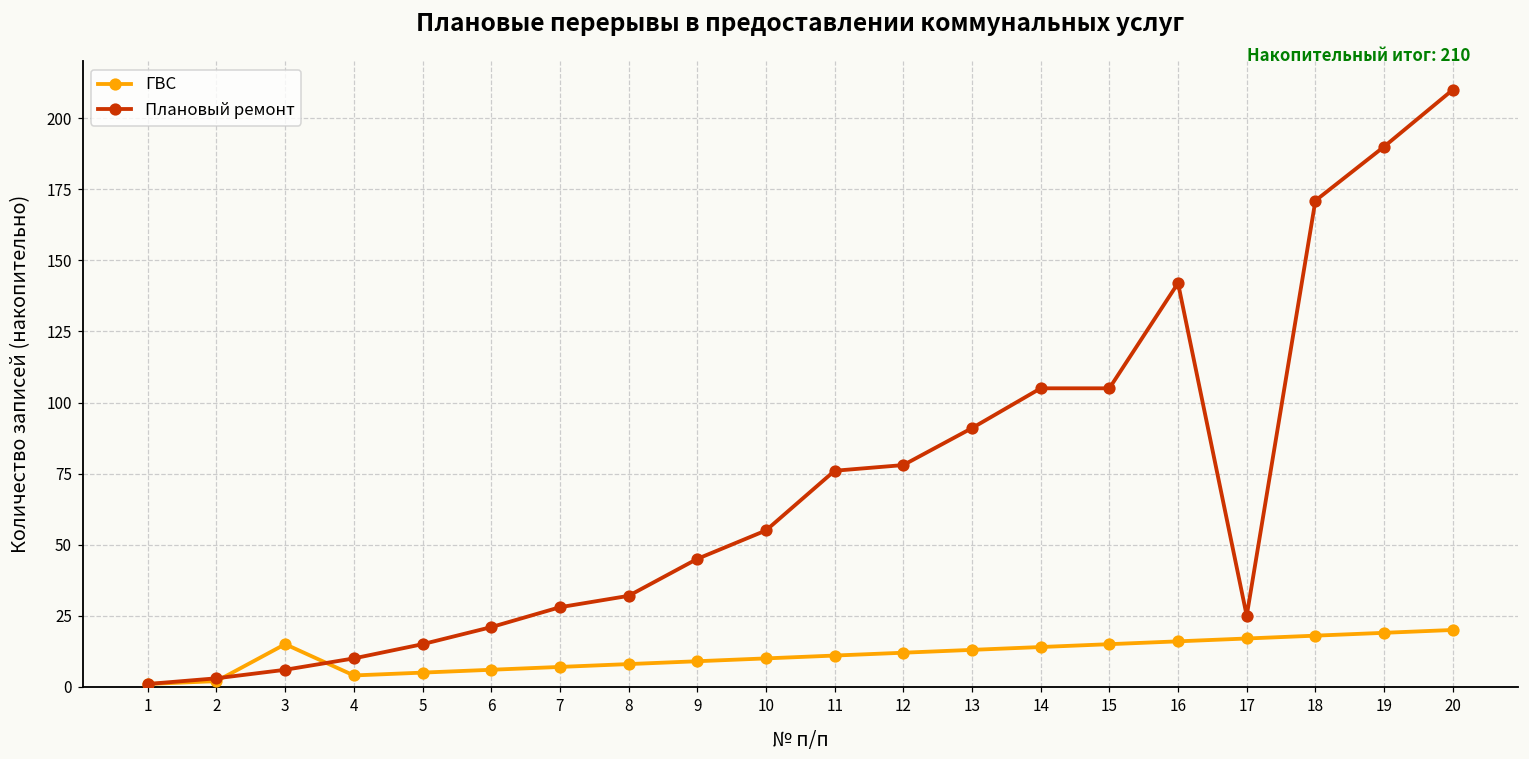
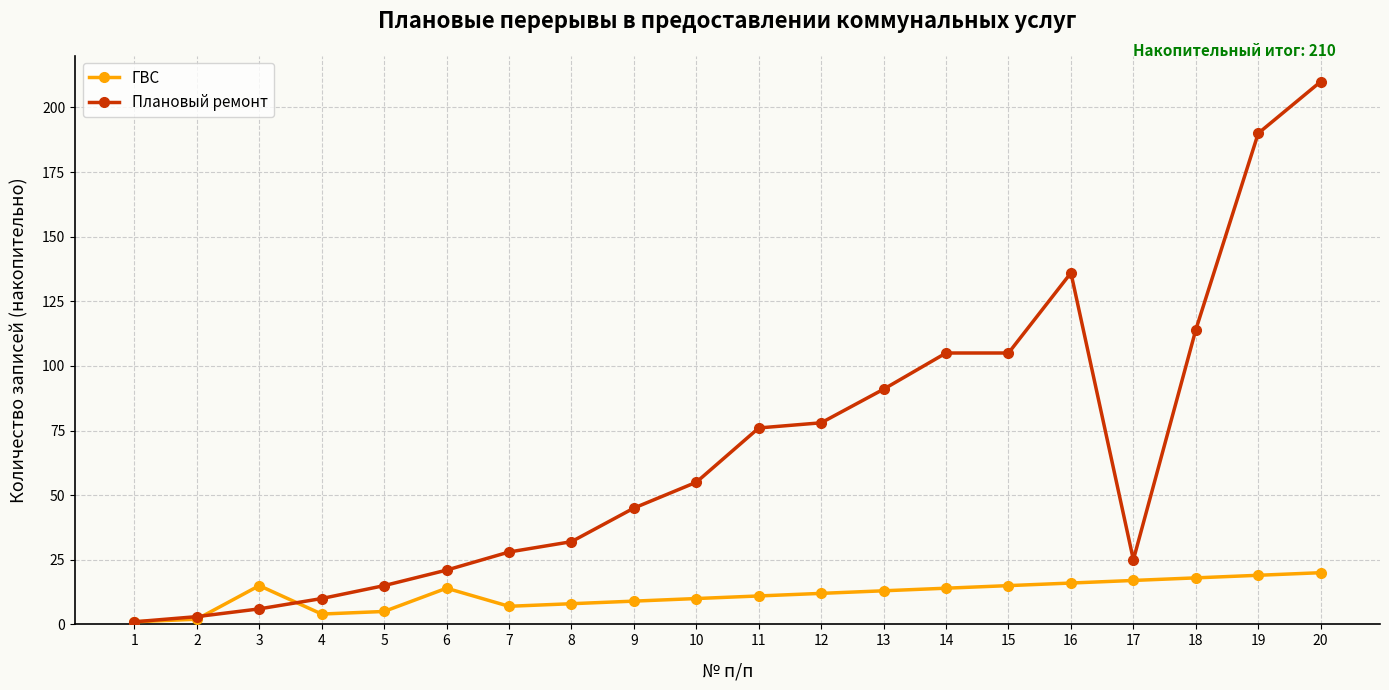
ГВС, 6: 6 -> 14
Плановый ремонт, 16: 142 -> 136
Плановый ремонт, 18: 171 -> 114
